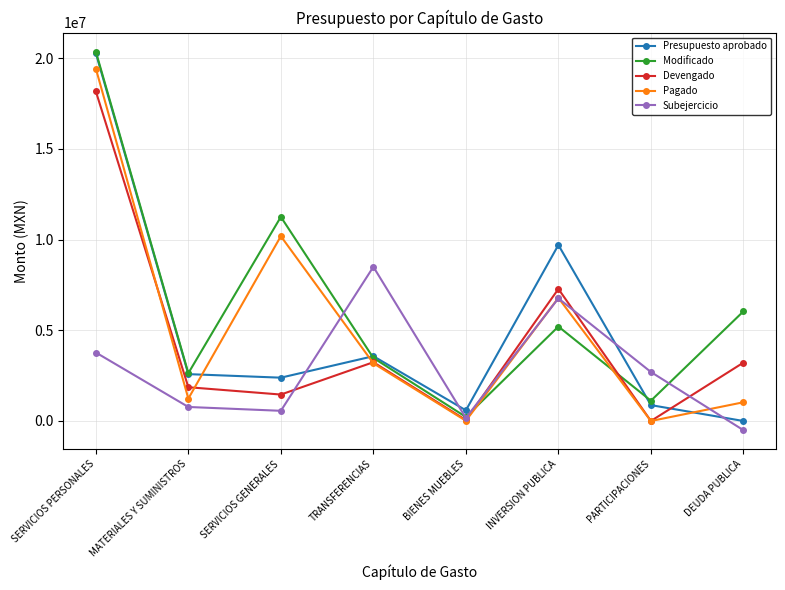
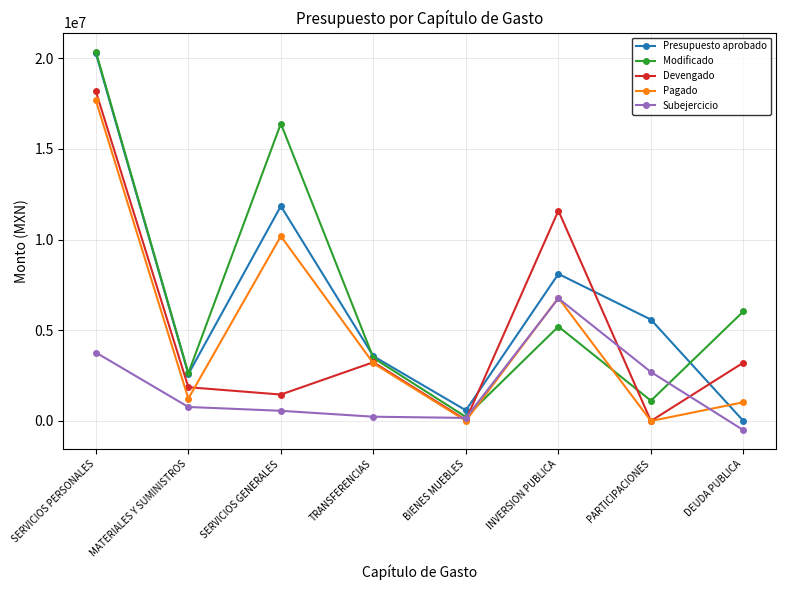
Pagado, SERVICIOS PERSONALES: 19400000 -> 17700000
Presupuesto aprobado, SERVICIOS GENERALES: 2400000 -> 11800000
Modificado, SERVICIOS GENERALES: 11200000 -> 16400000
Subejercicio, TRANSFERENCIAS: 8500000 -> 200000
Presupuesto aprobado, INVERSION PUBLICA: 9700000 -> 8100000
Devengado, INVERSION PUBLICA: 7300000 -> 11600000
Presupuesto aprobado, PARTICIPACIONES: 900000 -> 5600000
